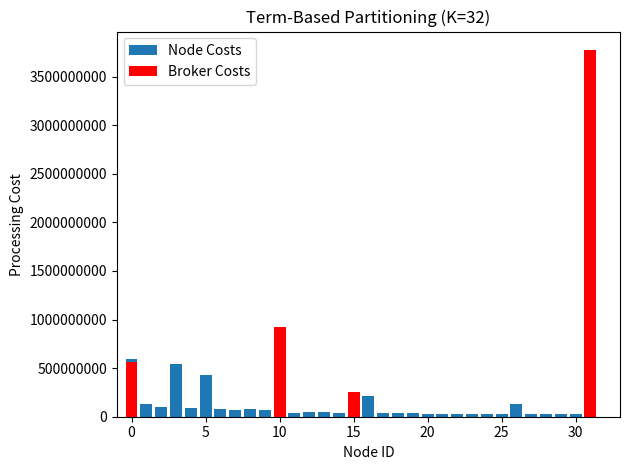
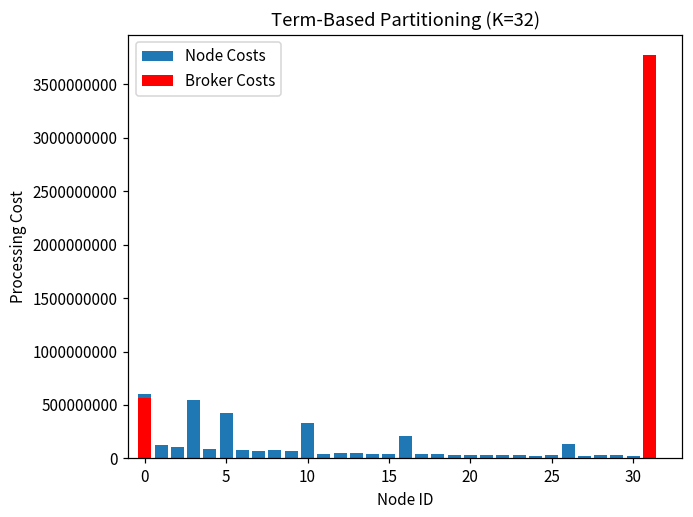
Broker Costs, 10: 900000000 -> 0
Broker Costs, 15: 300000000 -> 0
